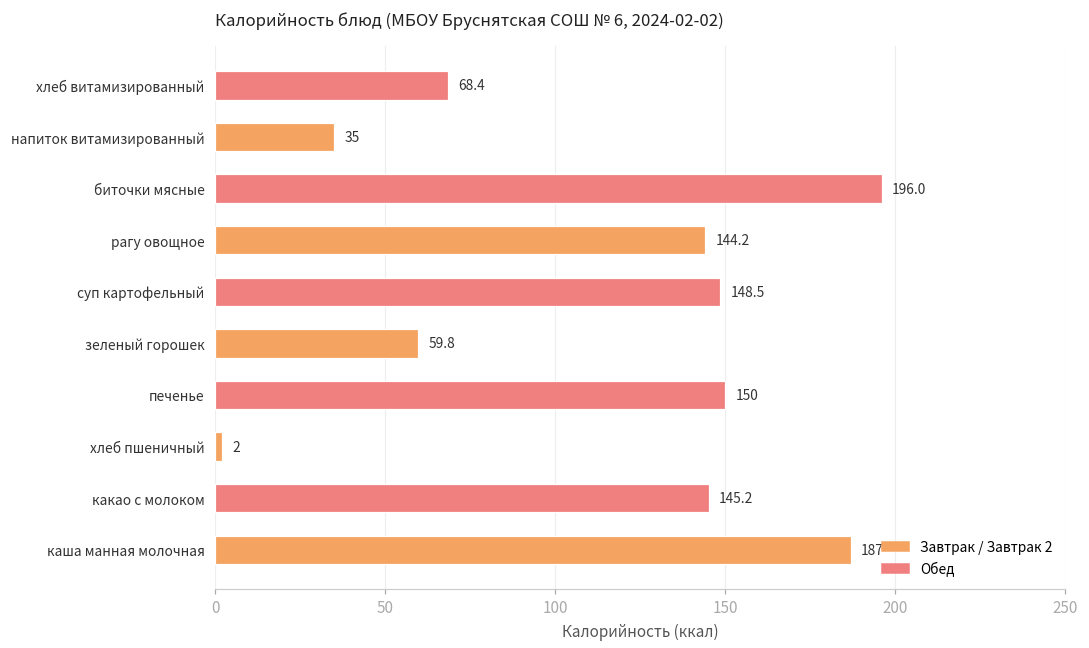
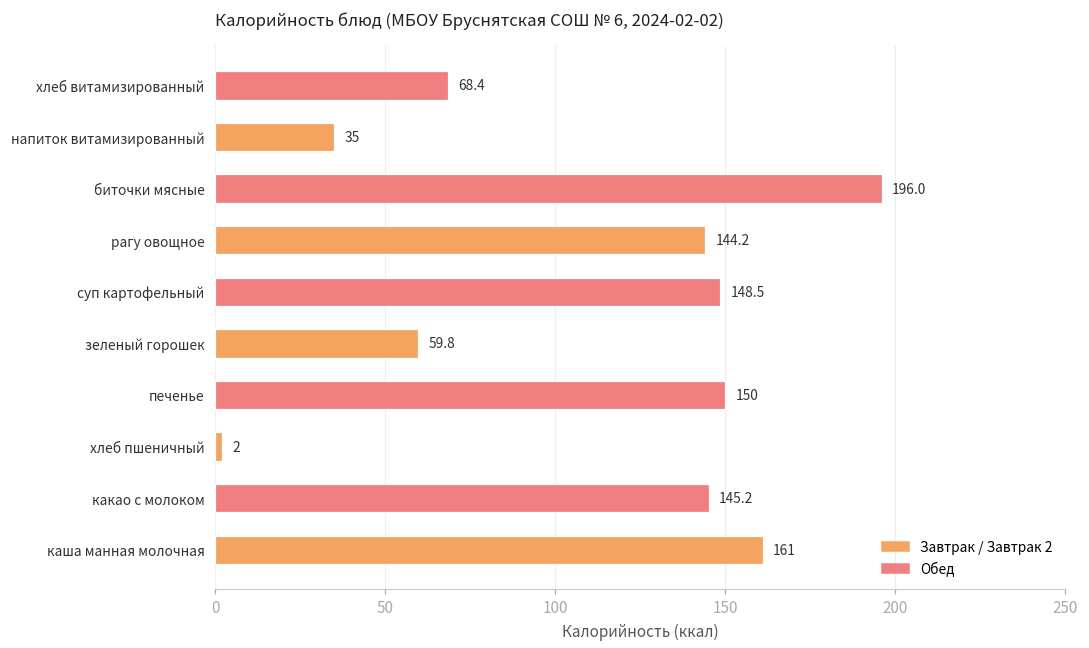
каша манная молочная: 187 -> 161
